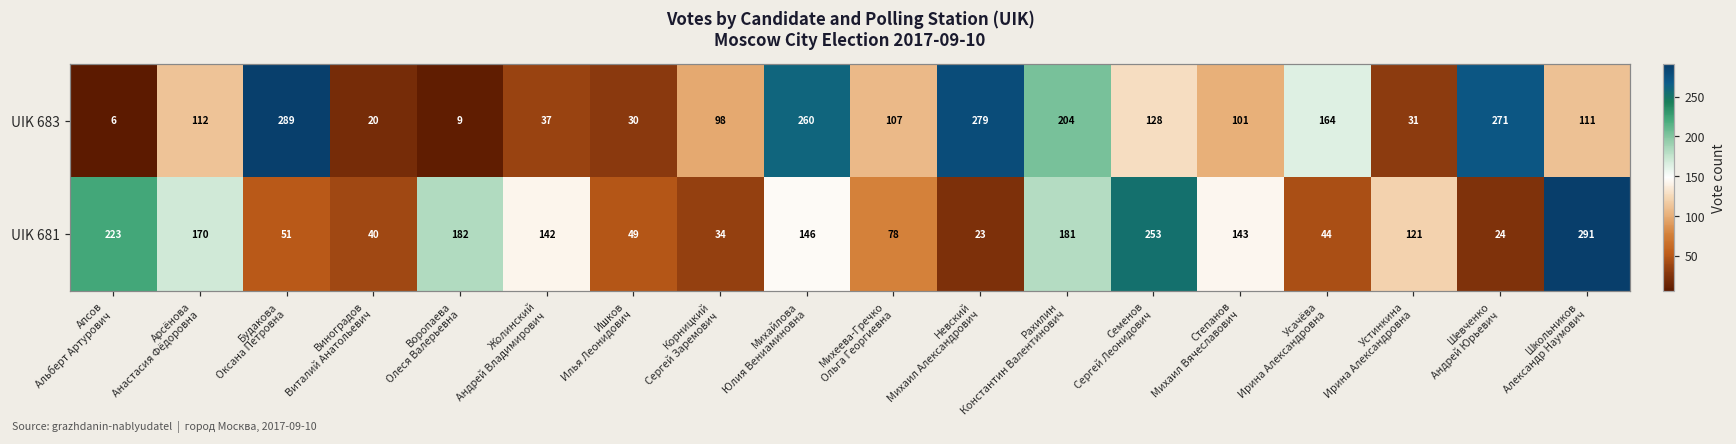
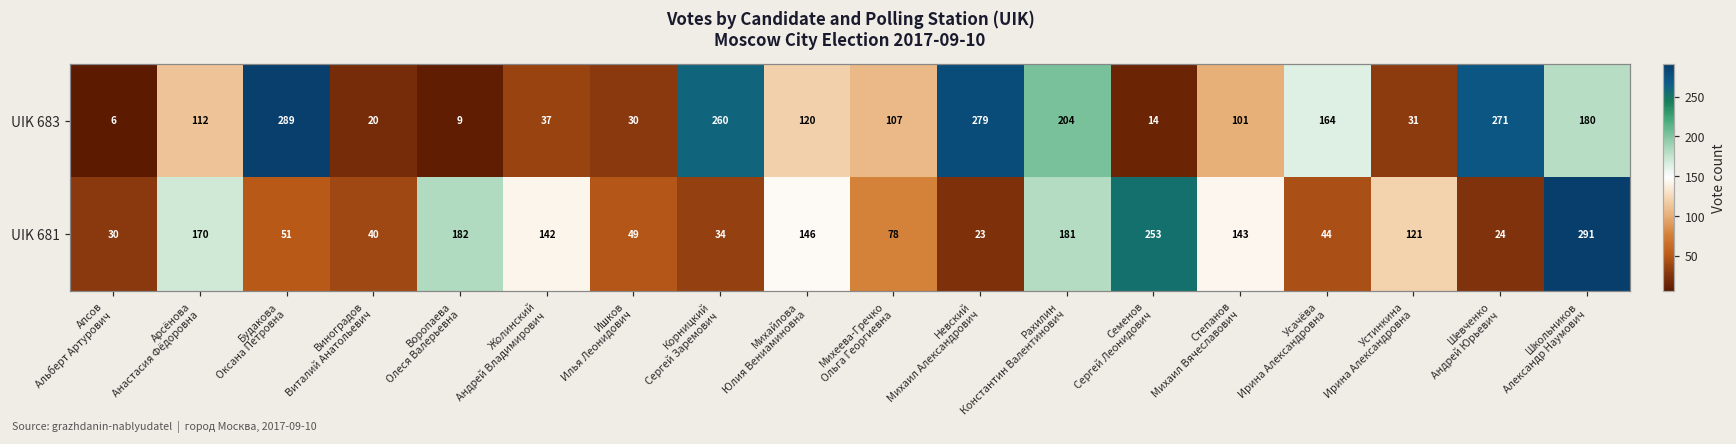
UIK 683, Корницкий Сергей Заремович: 98 -> 260
UIK 683, Михайлова Юлия Вениаминовна: 260 -> 120
UIK 683, Семенов Сергей Леонидович: 128 -> 14
UIK 683, Школьников Александр Наумович: 111 -> 180
UIK 681, Апсов Альберт Артурович: 223 -> 30
